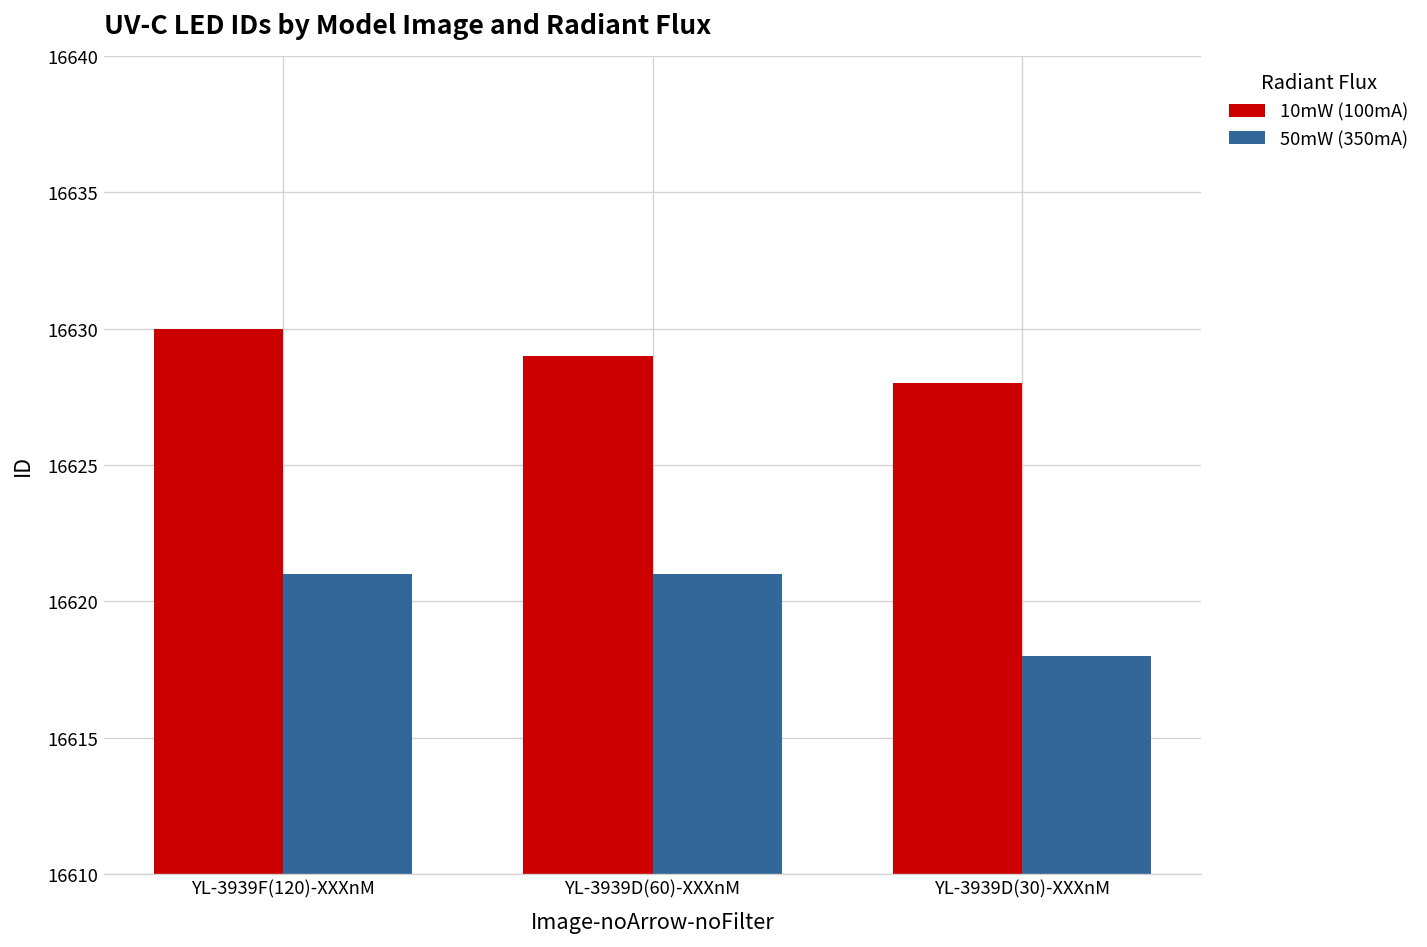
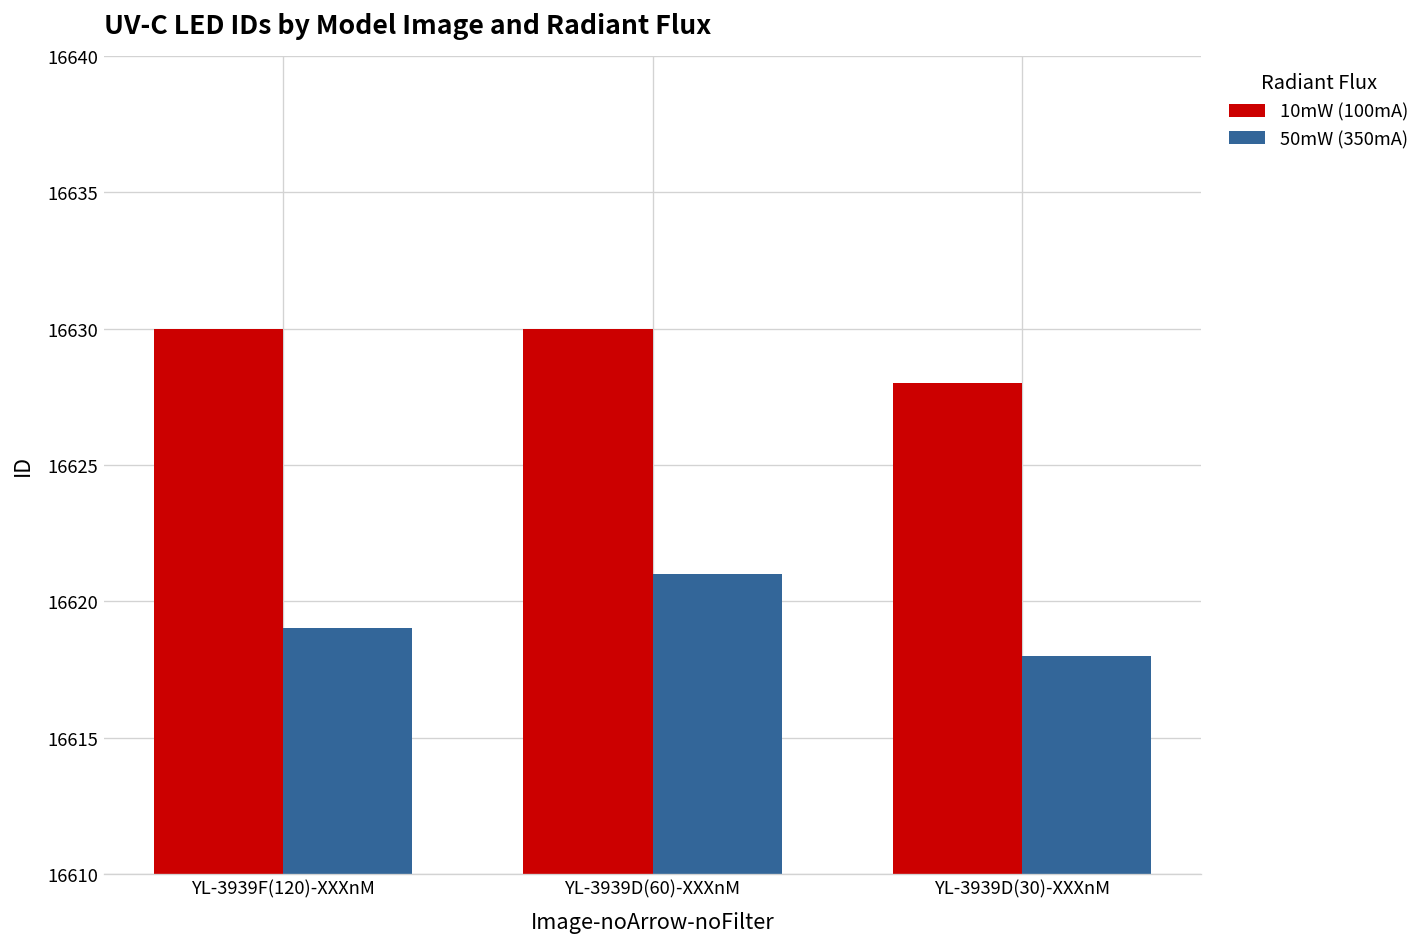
50mW (350mA), YL-3939F(120)-XXXnM: 16621 -> 16619
10mW (100mA), YL-3939D(60)-XXXnM: 16629 -> 16630
